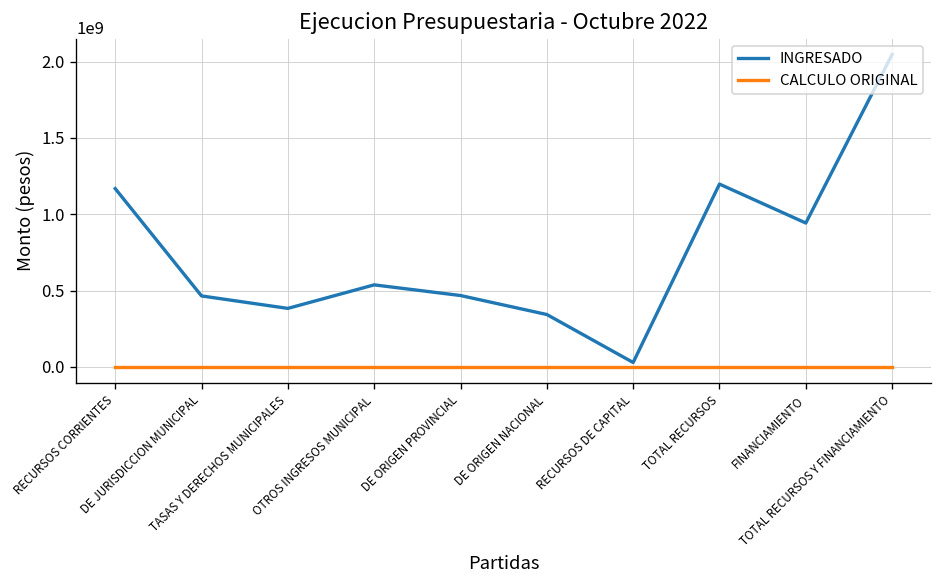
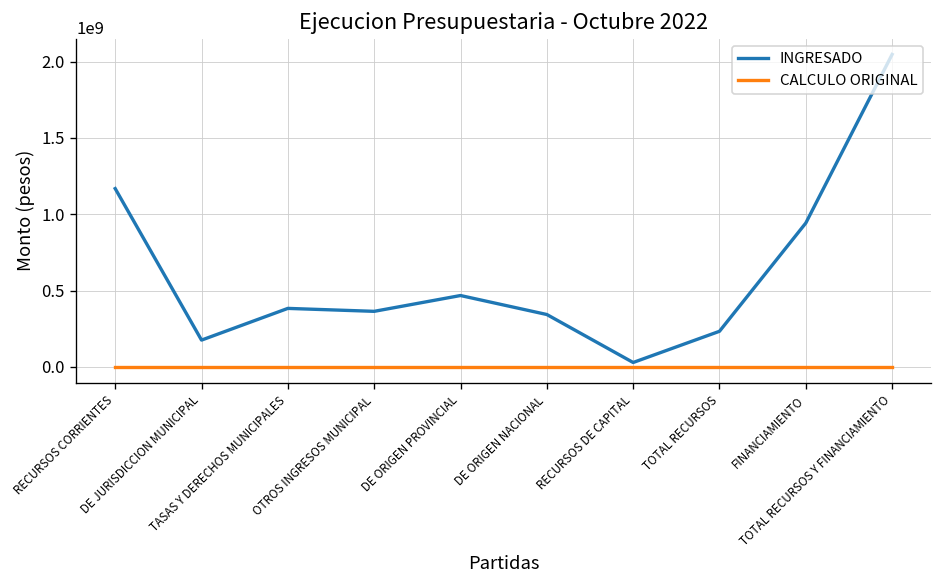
INGRESADO, DE JURISDICCION MUNICIPAL: 470000000 -> 180000000
INGRESADO, OTROS INGRESOS MUNICIPAL: 540000000 -> 360000000
INGRESADO, TOTAL RECURSOS: 1200000000 -> 230000000
